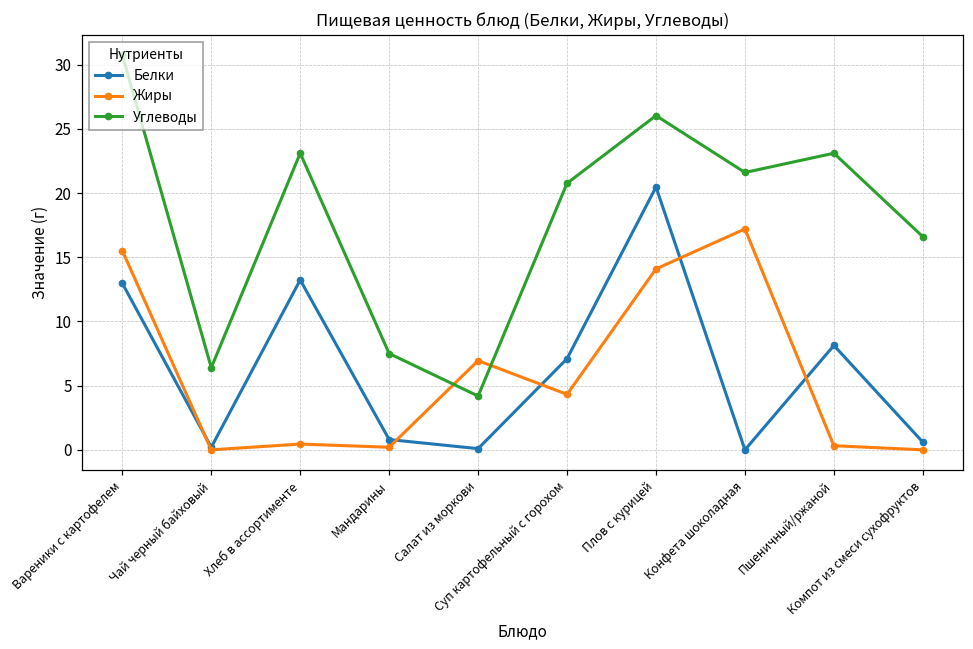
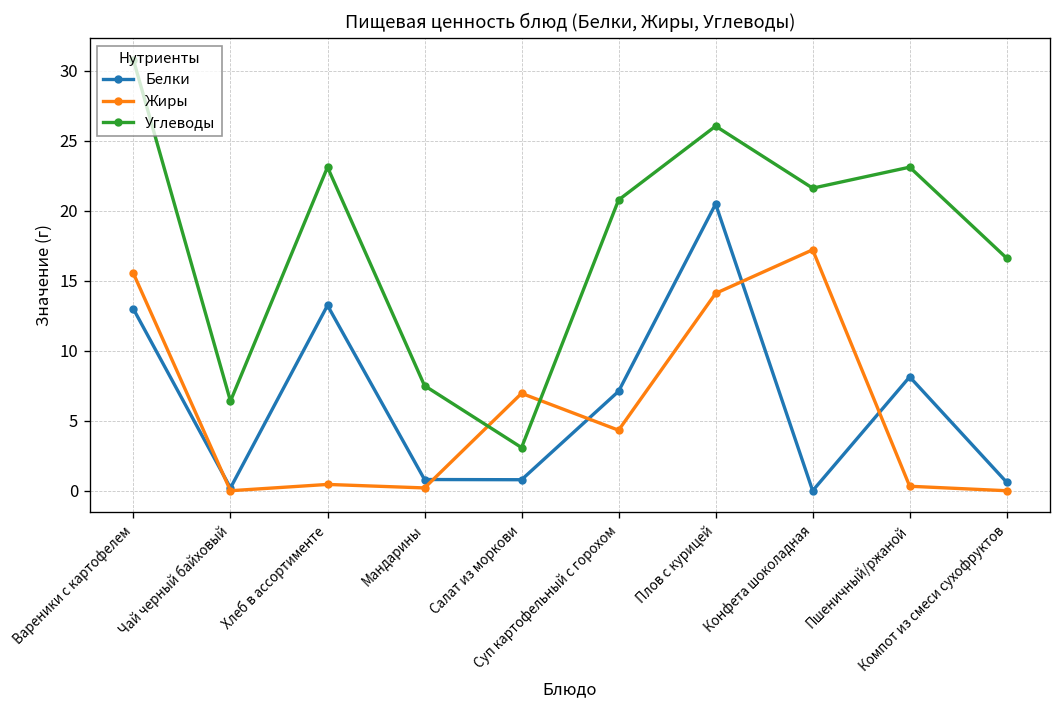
Белки, Салат из моркови: 0.1 -> 0.8
Углеводы, Салат из моркови: 4.2 -> 3.1
